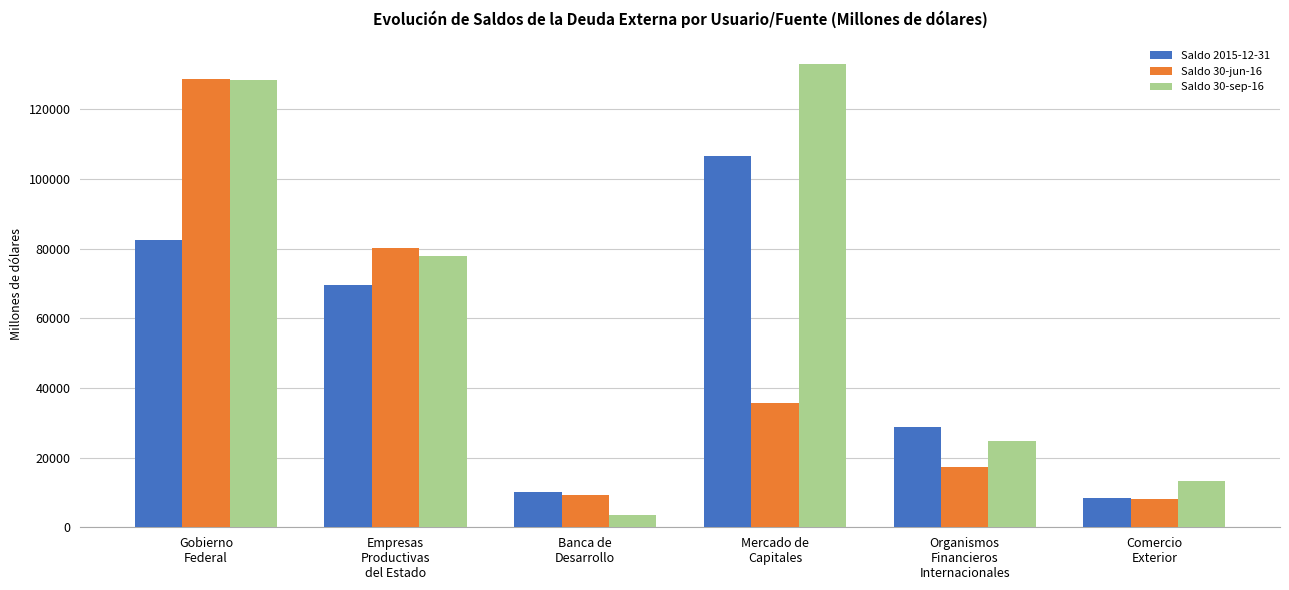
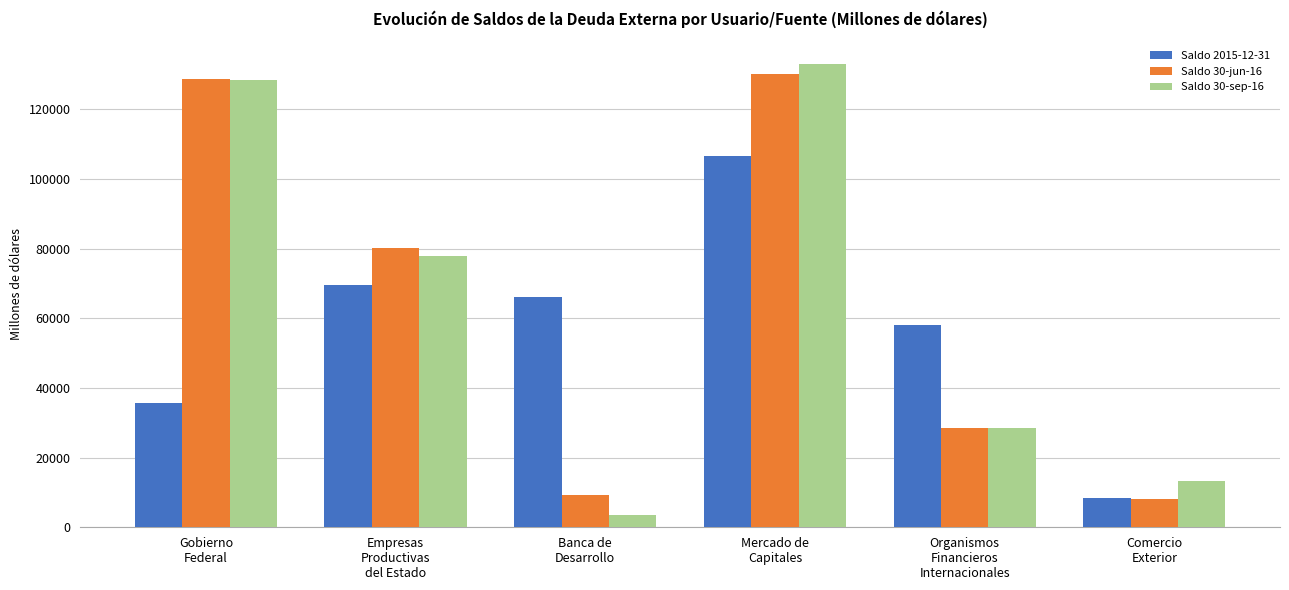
Saldo 2015-12-31, Gobierno Federal: 83000 -> 36000
Saldo 2015-12-31, Banca de Desarrollo: 10000 -> 66000
Saldo 30-jun-16, Mercado de Capitales: 36000 -> 130000
Saldo 2015-12-31, Organismos Financieros Internacionales: 29000 -> 58000
Saldo 30-jun-16, Organismos Financieros Internacionales: 17000 -> 28000
Saldo 30-sep-16, Organismos Financieros Internacionales: 25000 -> 28000
